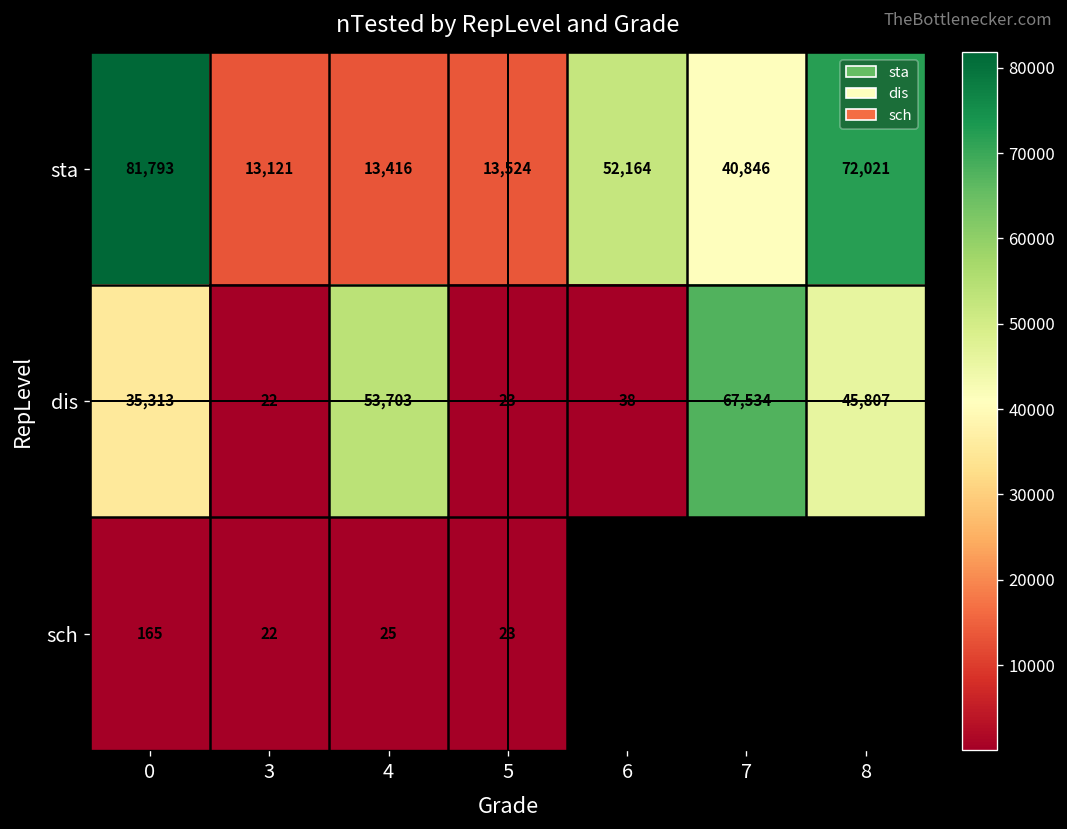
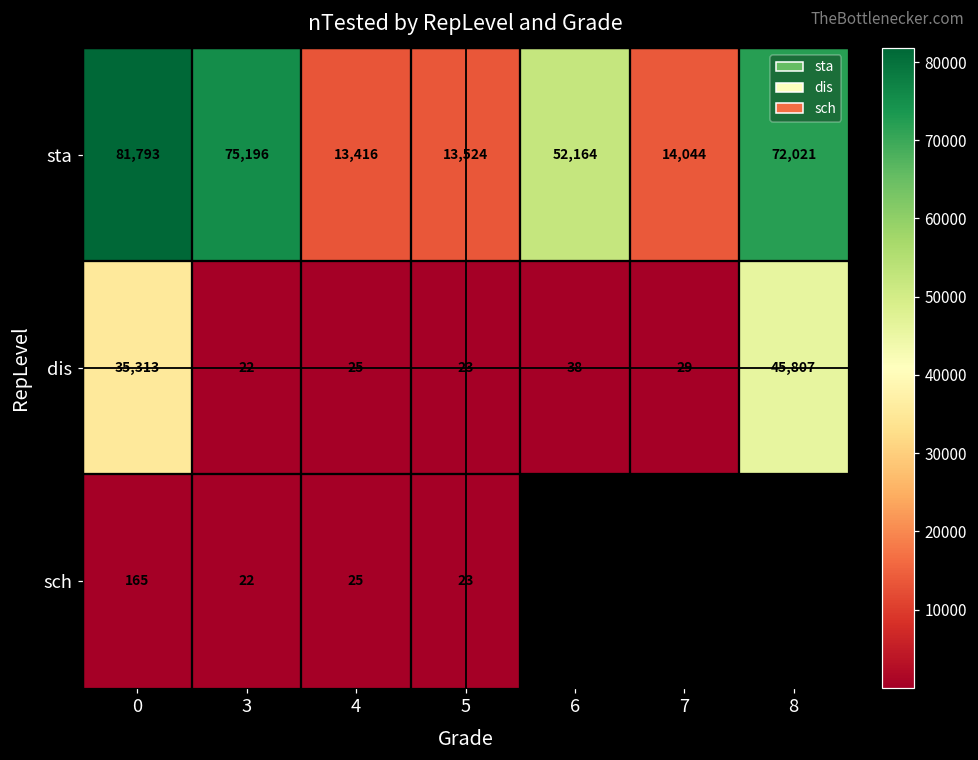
sta, 3: 13,121 -> 75,196
sta, 7: 40,846 -> 14,044
dis, 4: 53,703 -> 25
dis, 7: 67,534 -> 29
